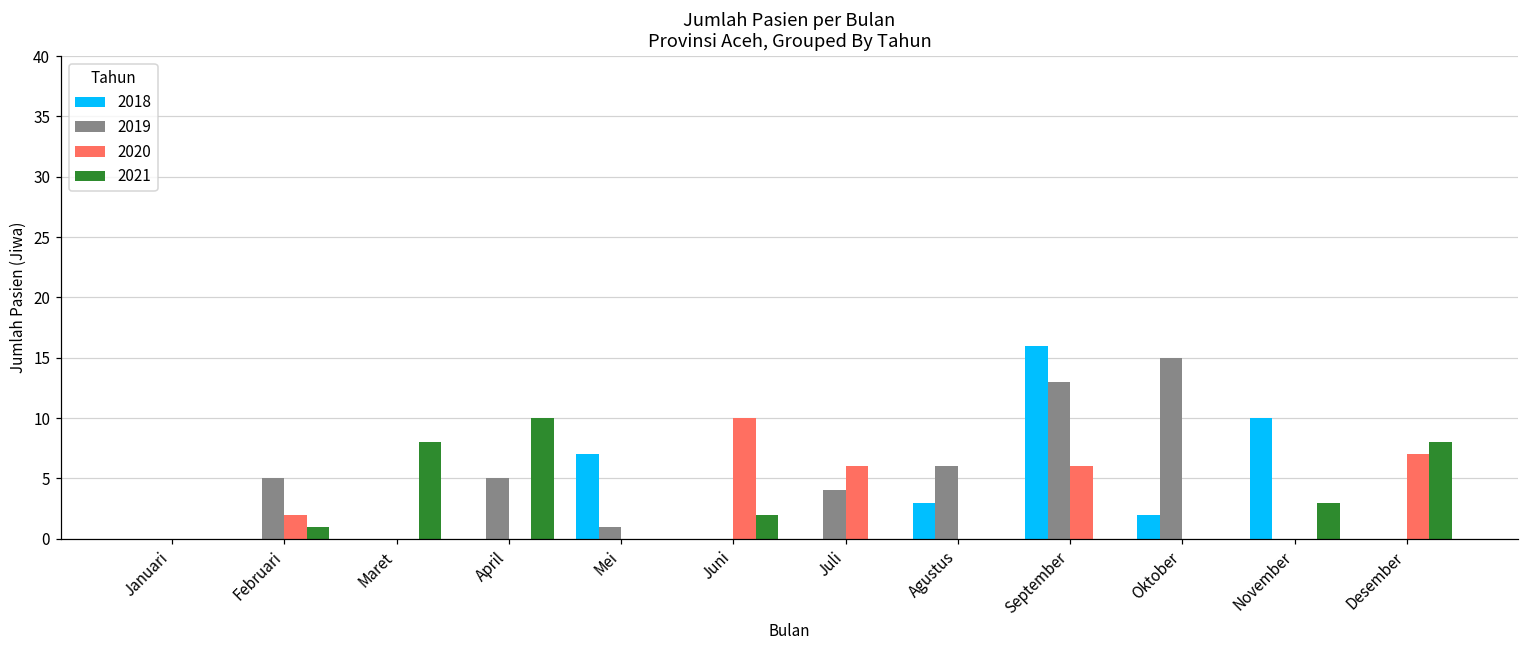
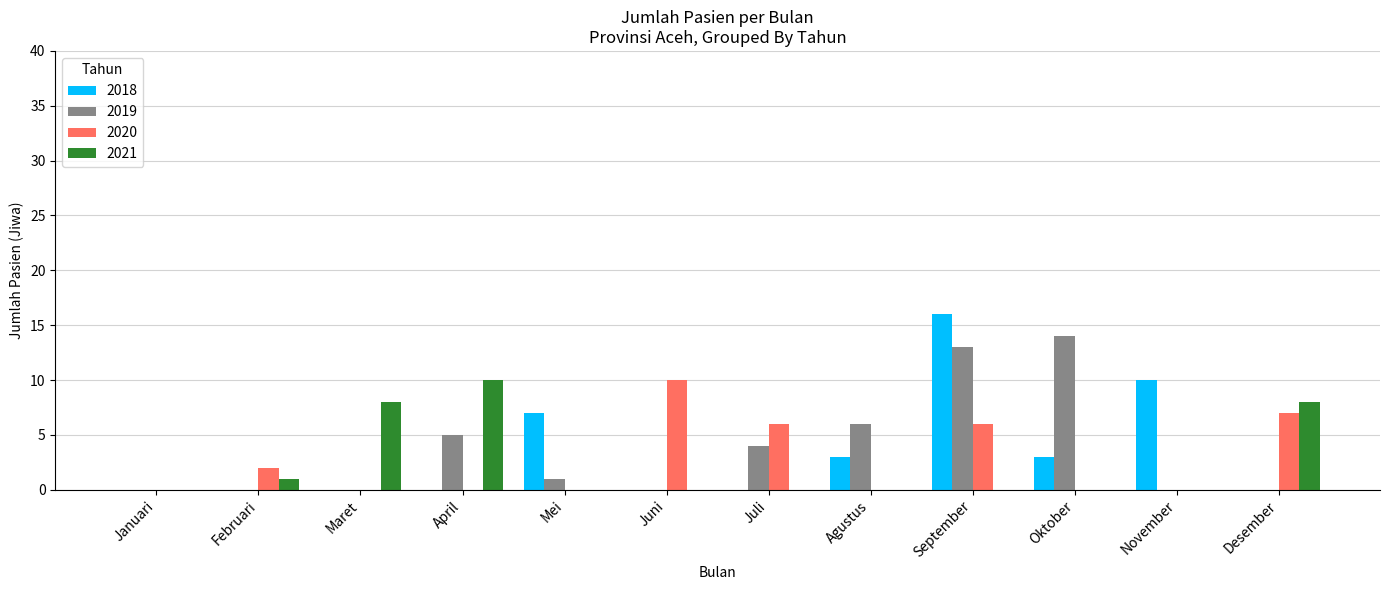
2019, Februari: 5 -> 0
2021, Juni: 2 -> 0
2018, Oktober: 2 -> 3
2019, Oktober: 15 -> 14
2021, November: 3 -> 0
